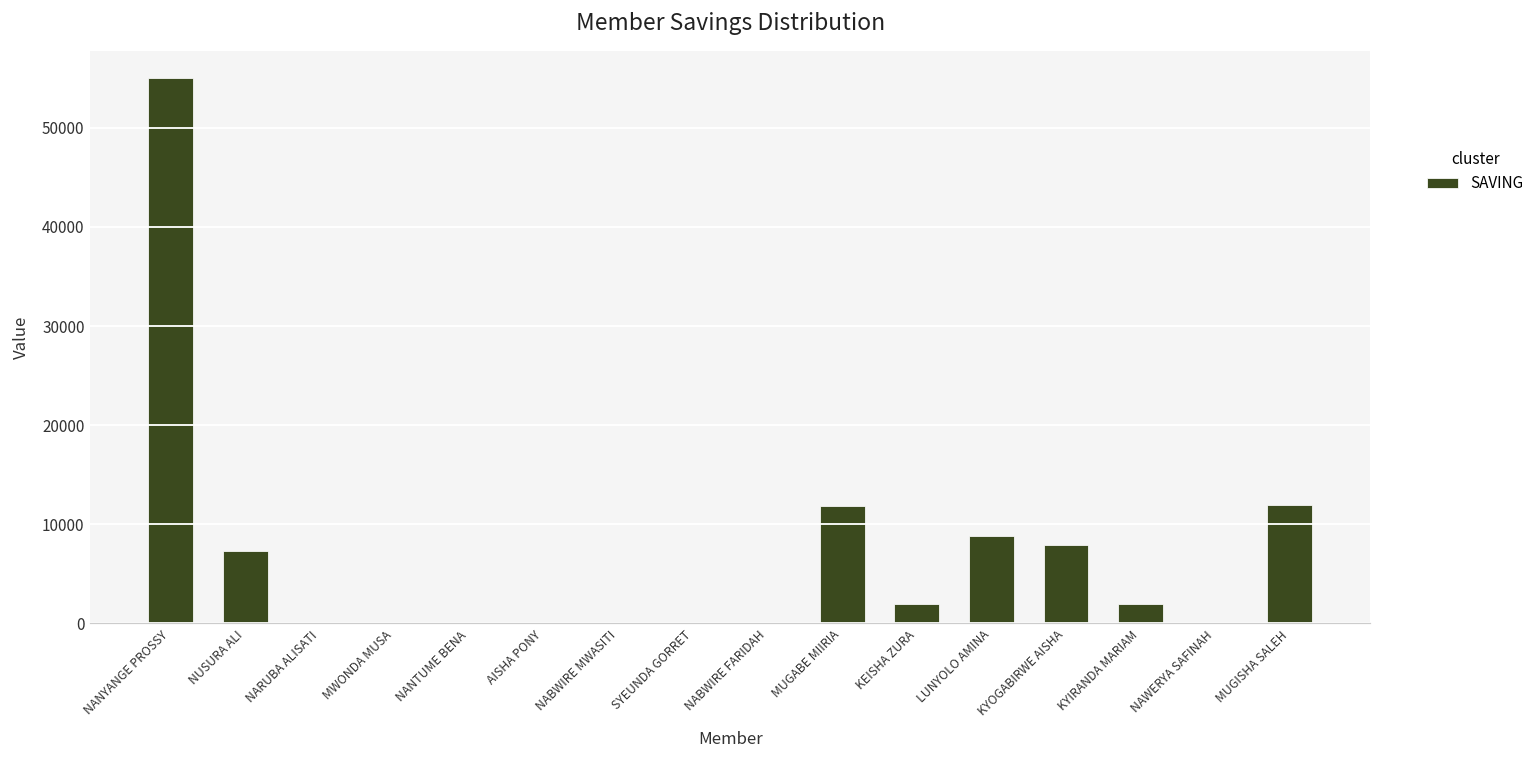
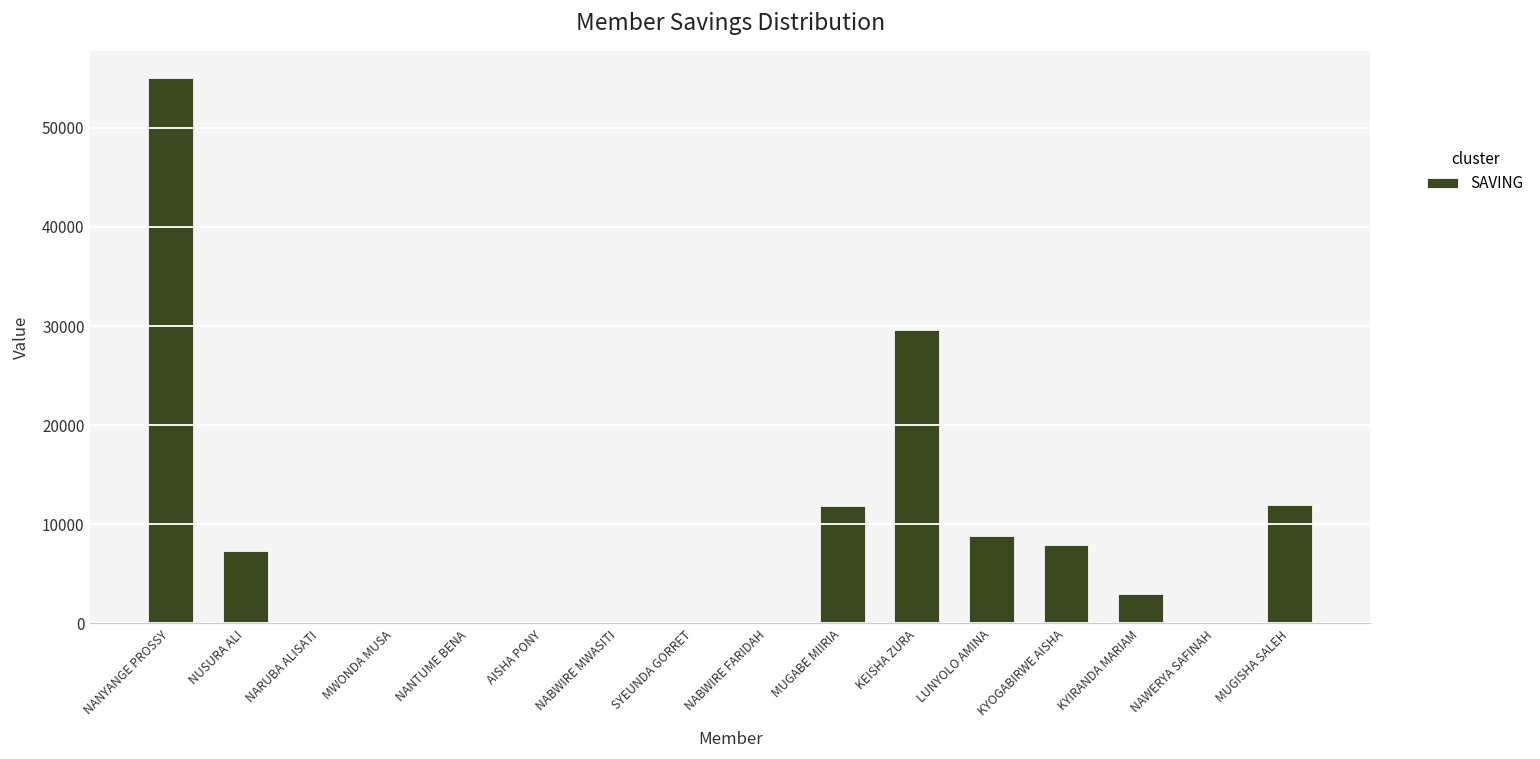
KEISHA ZURA: 2000 -> 30000
KYIRANDA MARIAM: 2000 -> 3000
